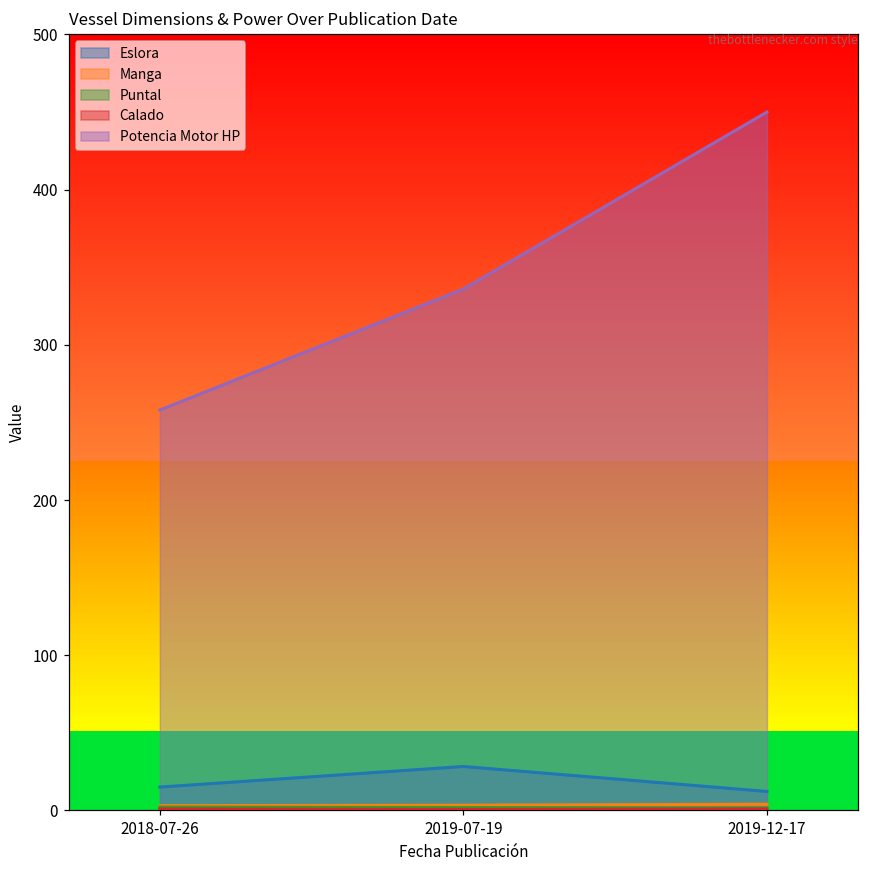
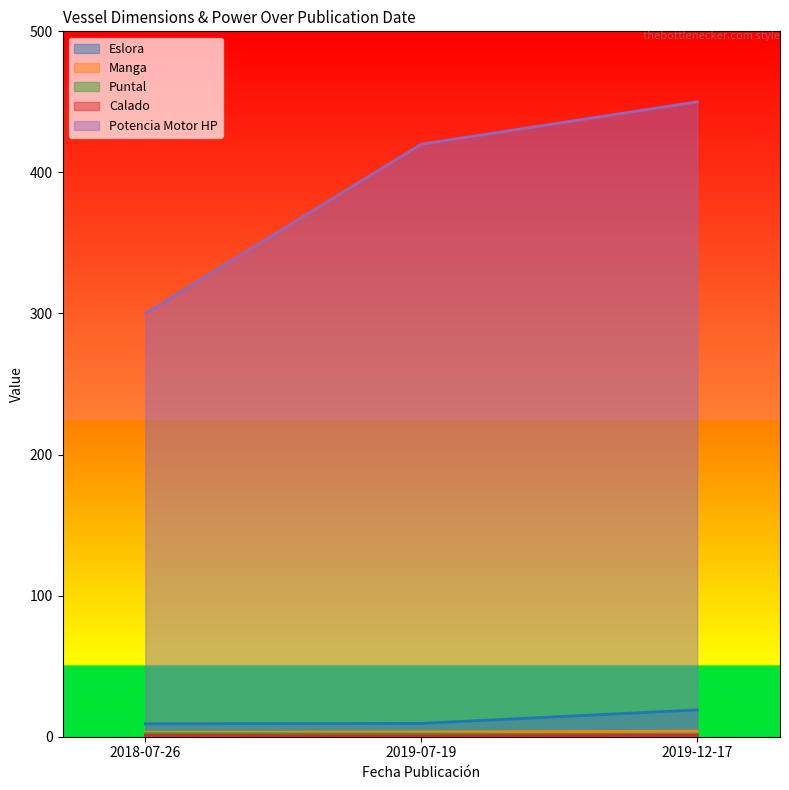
Eslora, 2018-07-26: 15 -> 9
Potencia Motor HP, 2018-07-26: 258 -> 300
Eslora, 2019-07-19: 28 -> 9
Potencia Motor HP, 2019-07-19: 336 -> 420
Eslora, 2019-12-17: 12 -> 19
